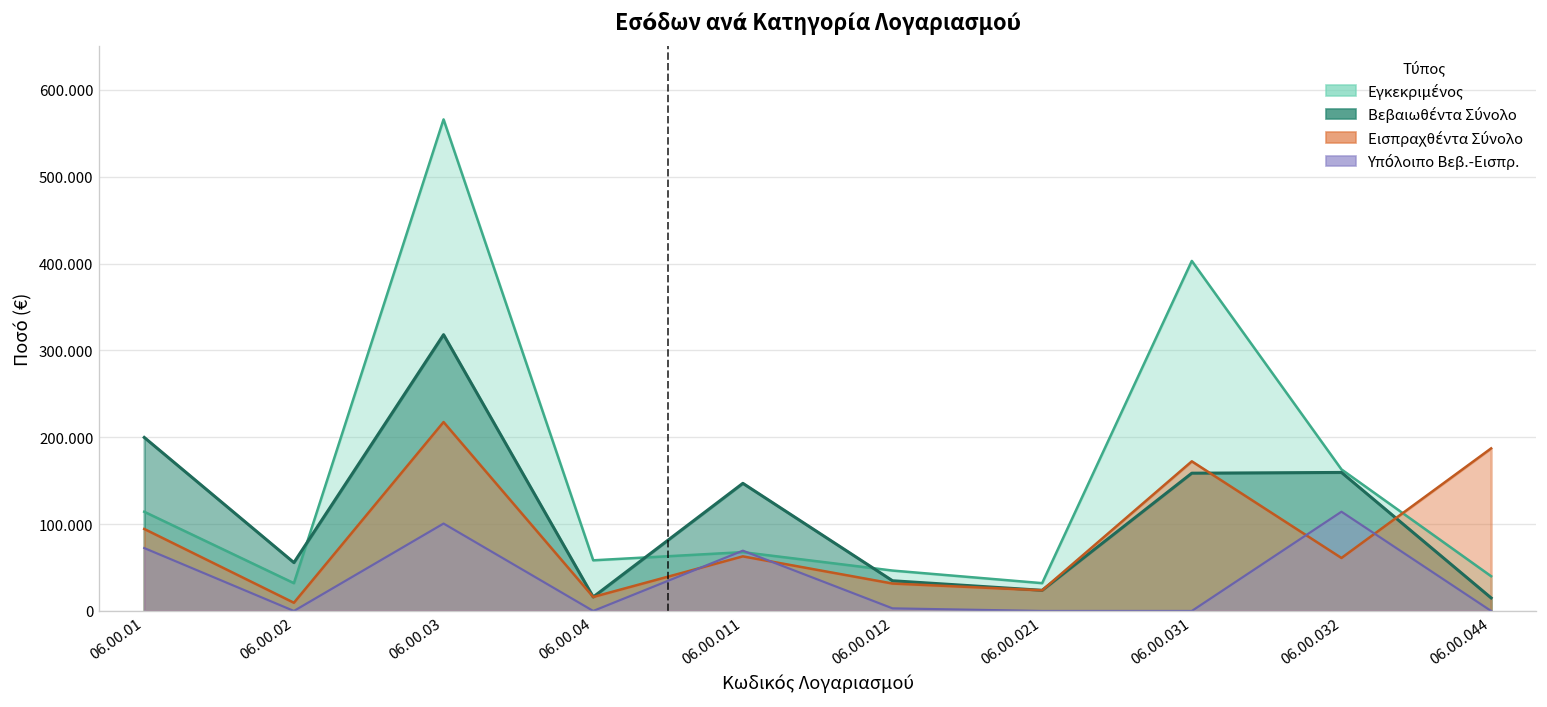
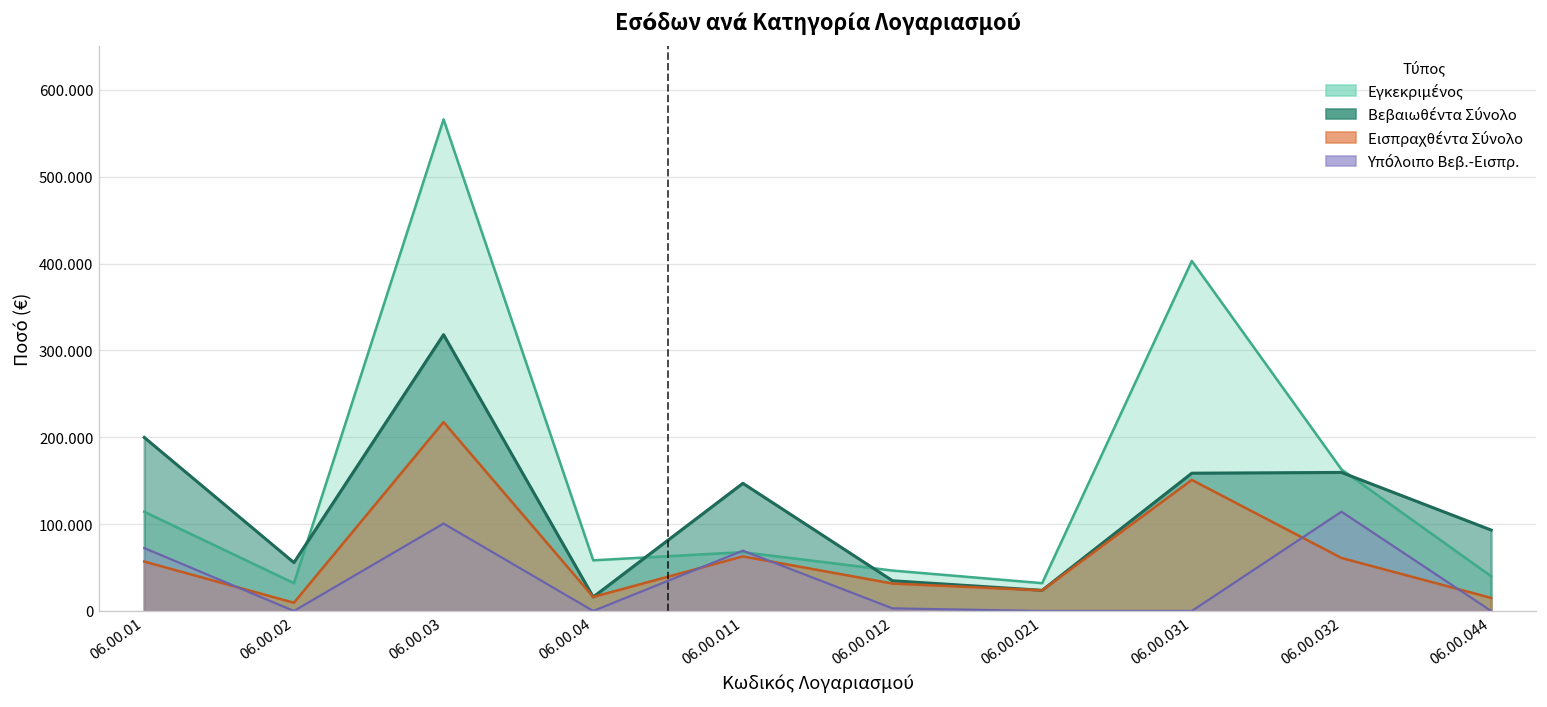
Εισπραχθέντα Σύνολο, 06.00.01: 90 -> 60
Εισπραχθέντα Σύνολο, 06.00.031: 170 -> 150
Βεβαιωθέντα Σύνολο, 06.00.044: 20 -> 90
Εισπραχθέντα Σύνολο, 06.00.044: 190 -> 20
